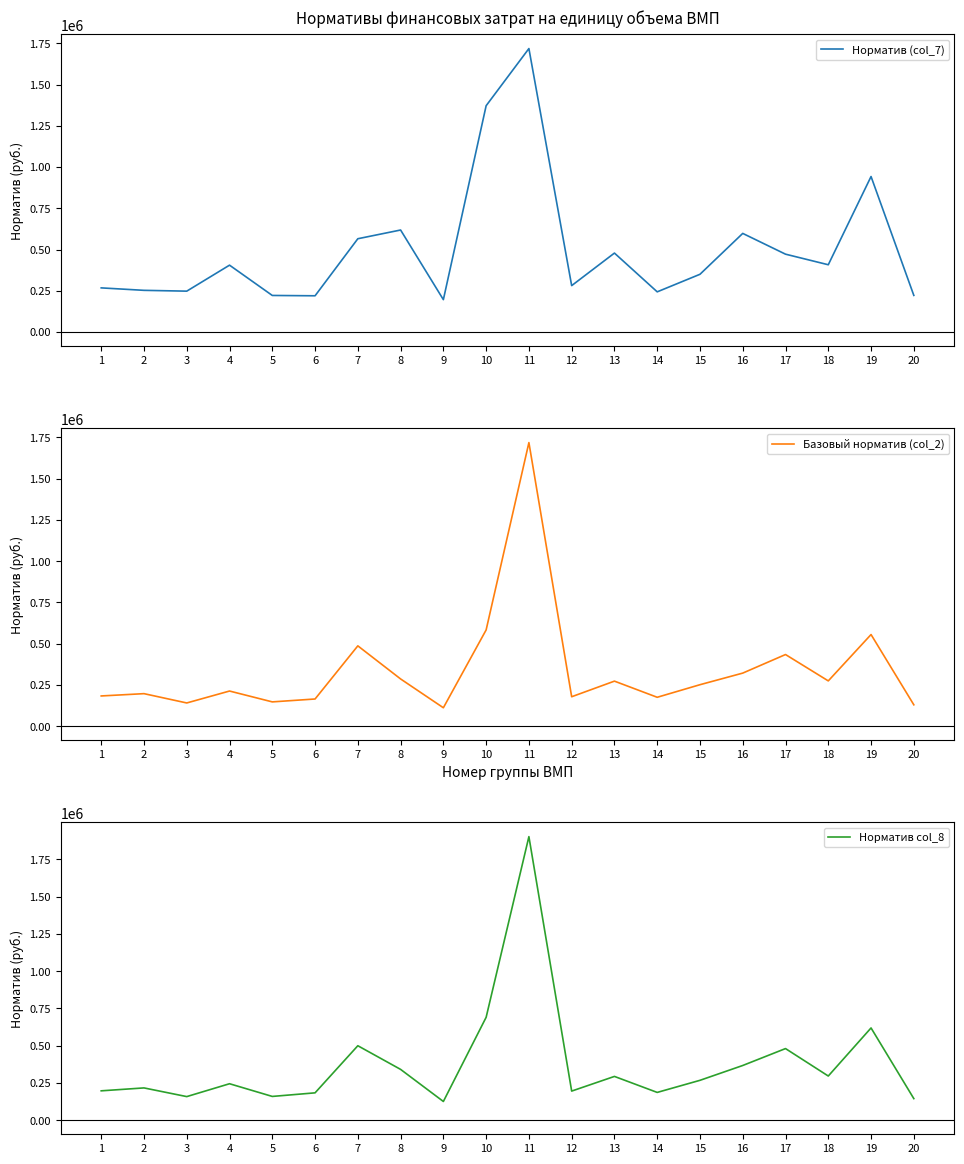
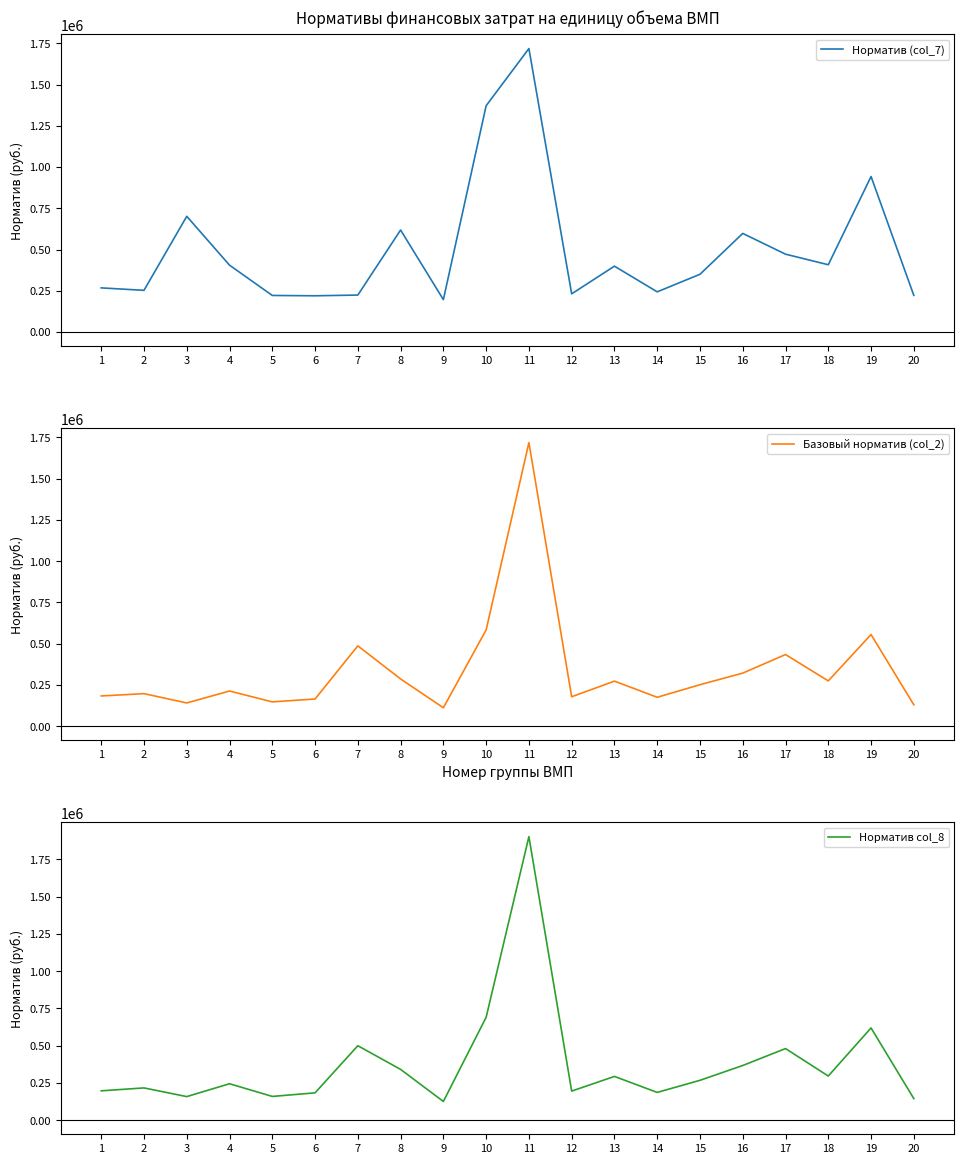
Нормативы финансовых затрат на единицу объема ВМП, 3: 250000 -> 700000
Нормативы финансовых затрат на единицу объема ВМП, 7: 570000 -> 220000
Нормативы финансовых затрат на единицу объема ВМП, 12: 280000 -> 230000
Нормативы финансовых затрат на единицу объема ВМП, 13: 480000 -> 400000
